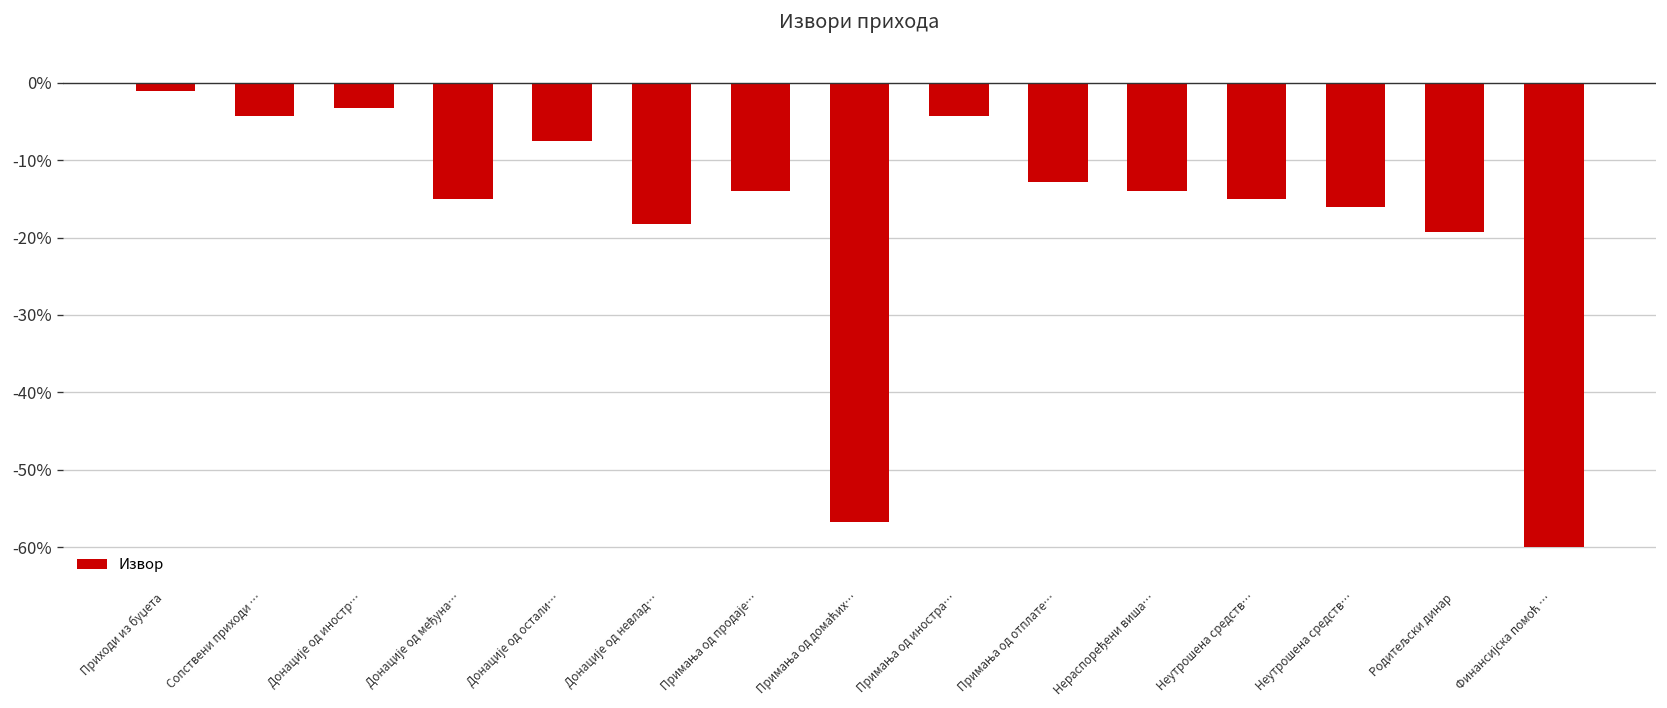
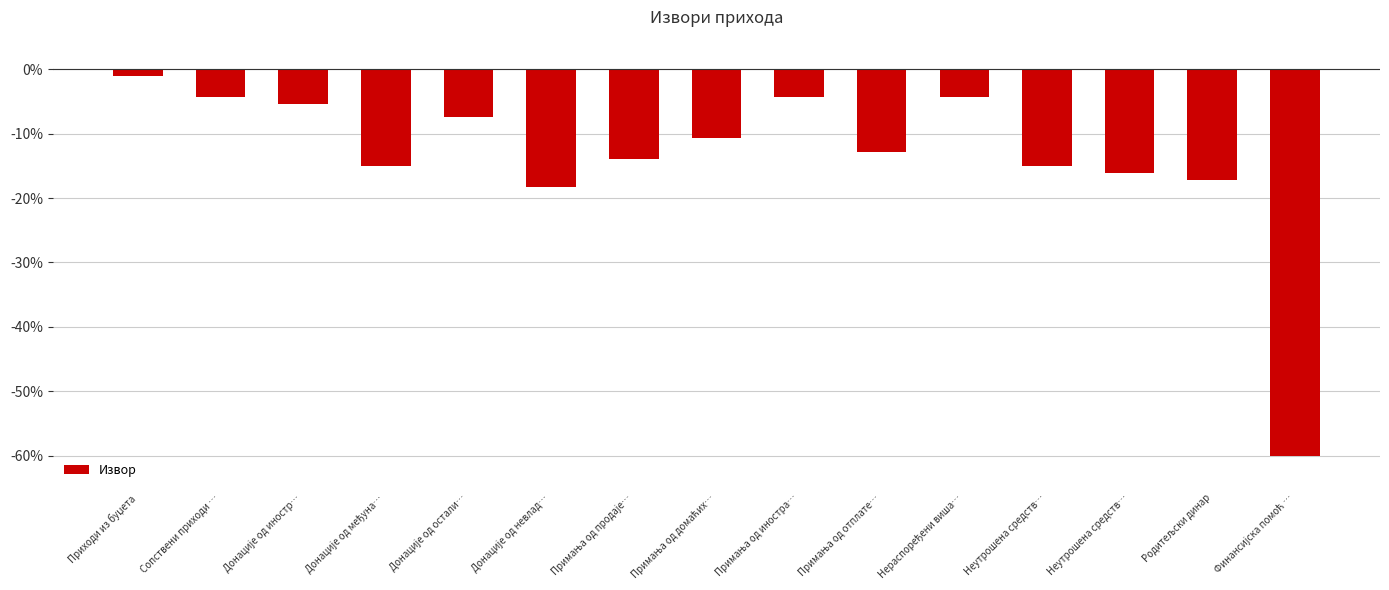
Донације од иностр…: -3% -> -5%
Примања од домаћих…: -57% -> -11%
Нераспоређени виша…: -14% -> -4%
Родитељски динар: -19% -> -17%
